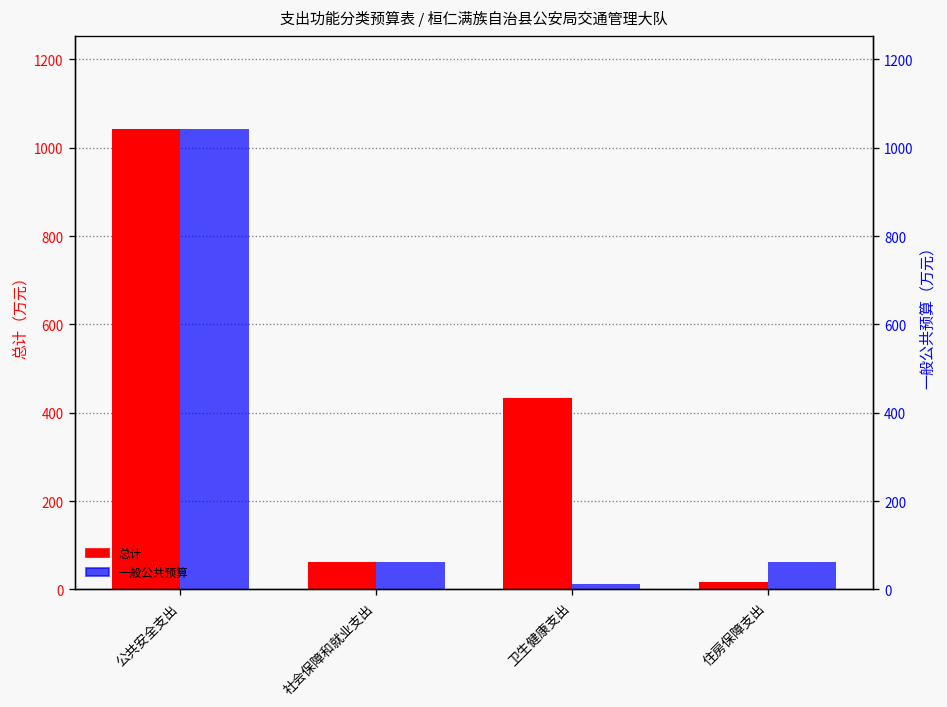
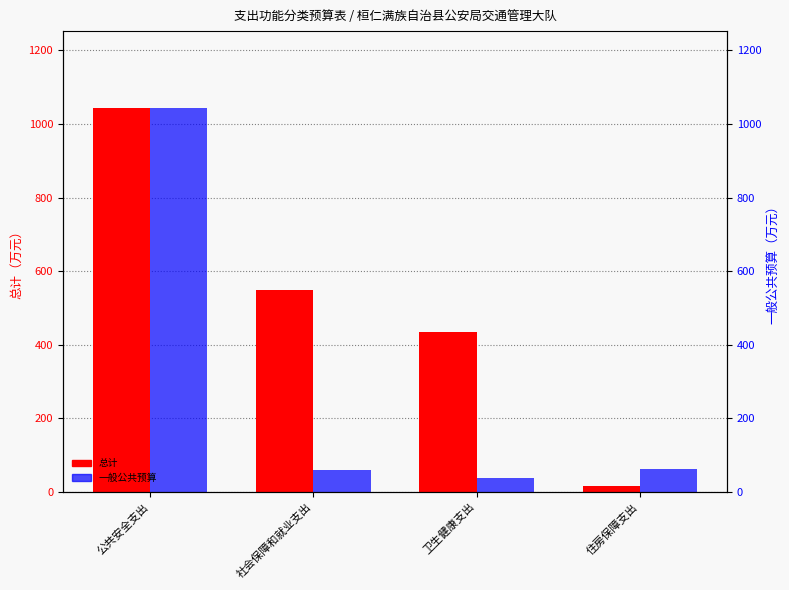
总计, 社会保障和就业支出: 60 -> 550
一般公共预算, 卫生健康支出: 10 -> 40
